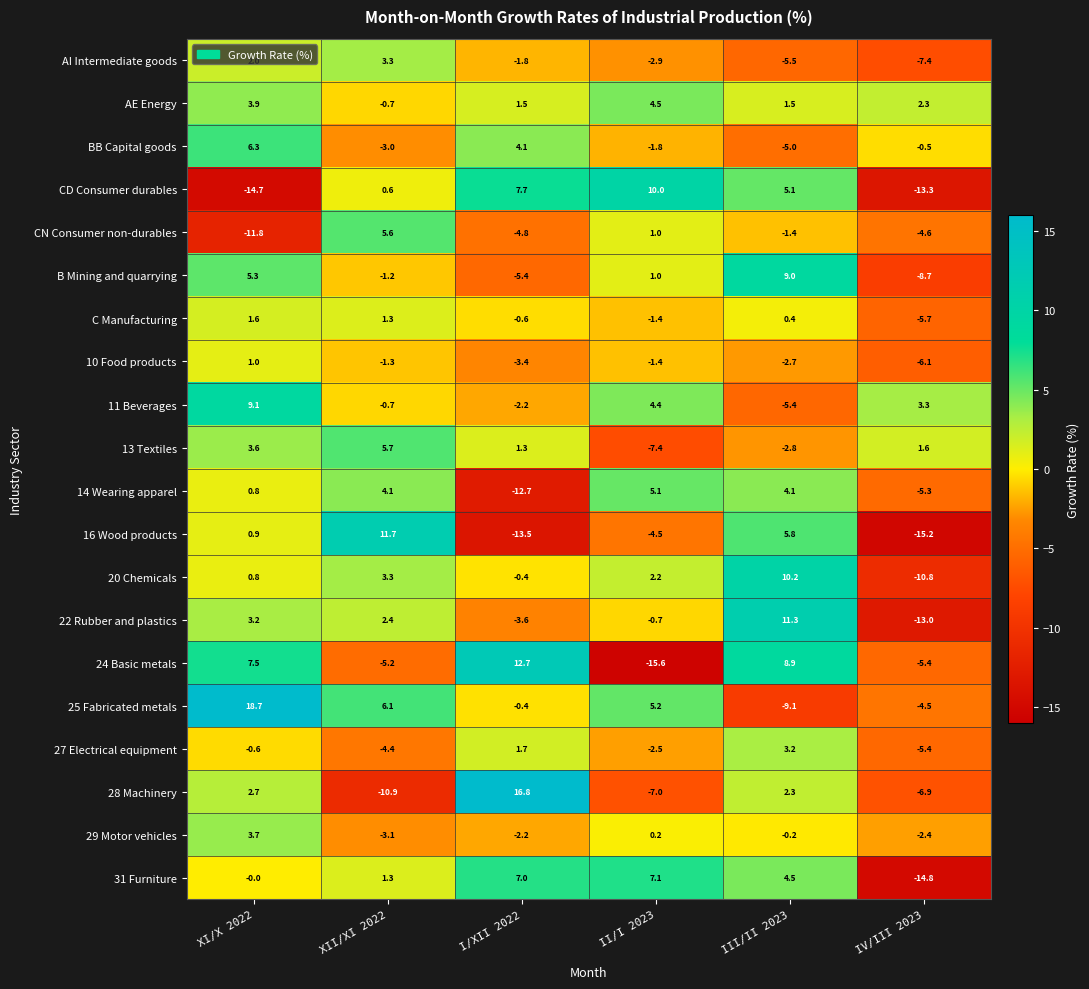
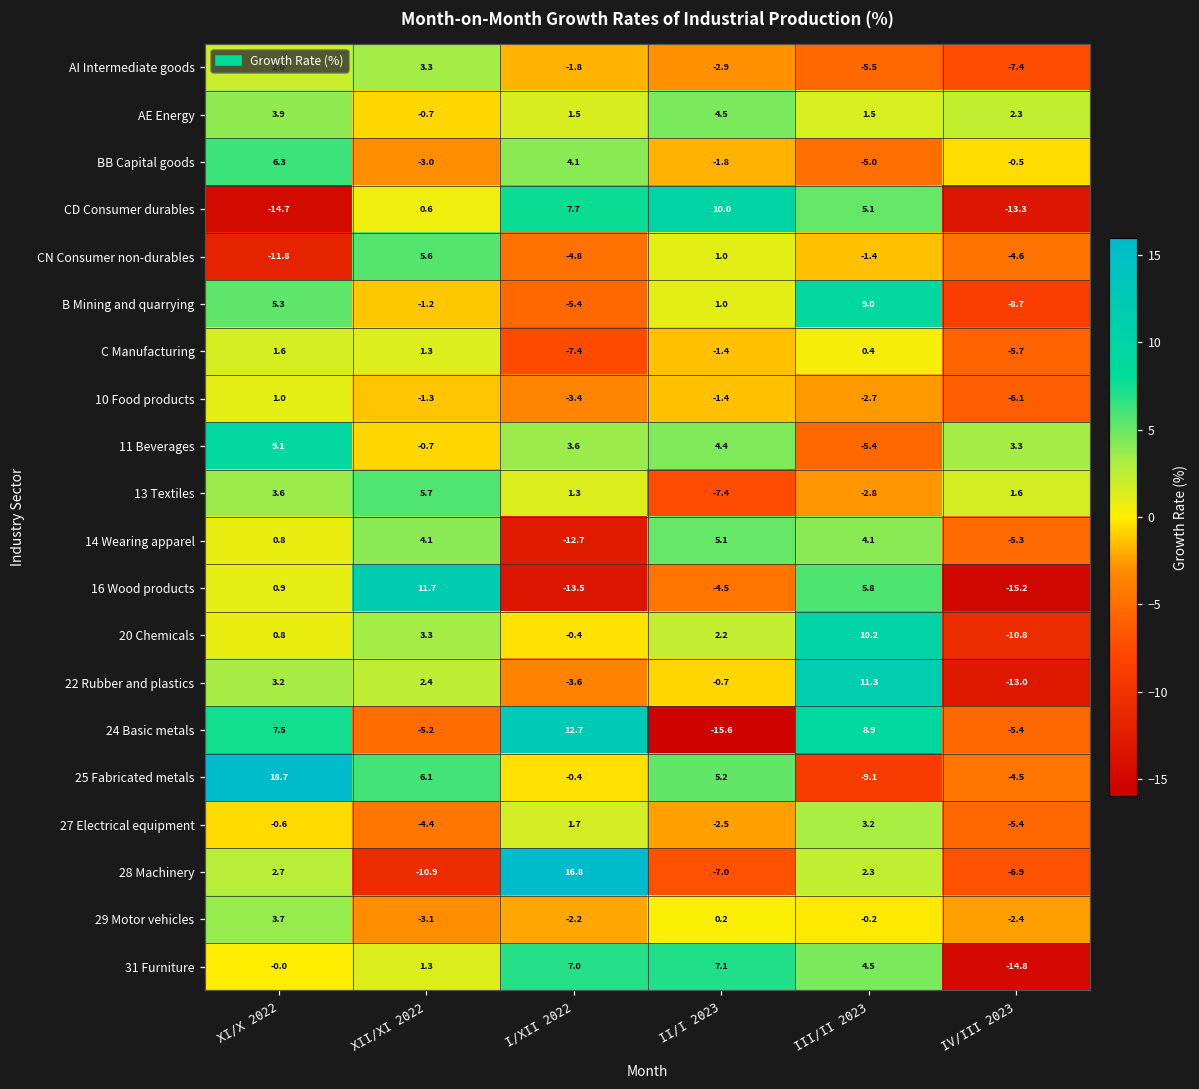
C Manufacturing, I/XII 2022: -0.6 -> -7.4
11 Beverages, I/XII 2022: -2.2 -> 3.6
